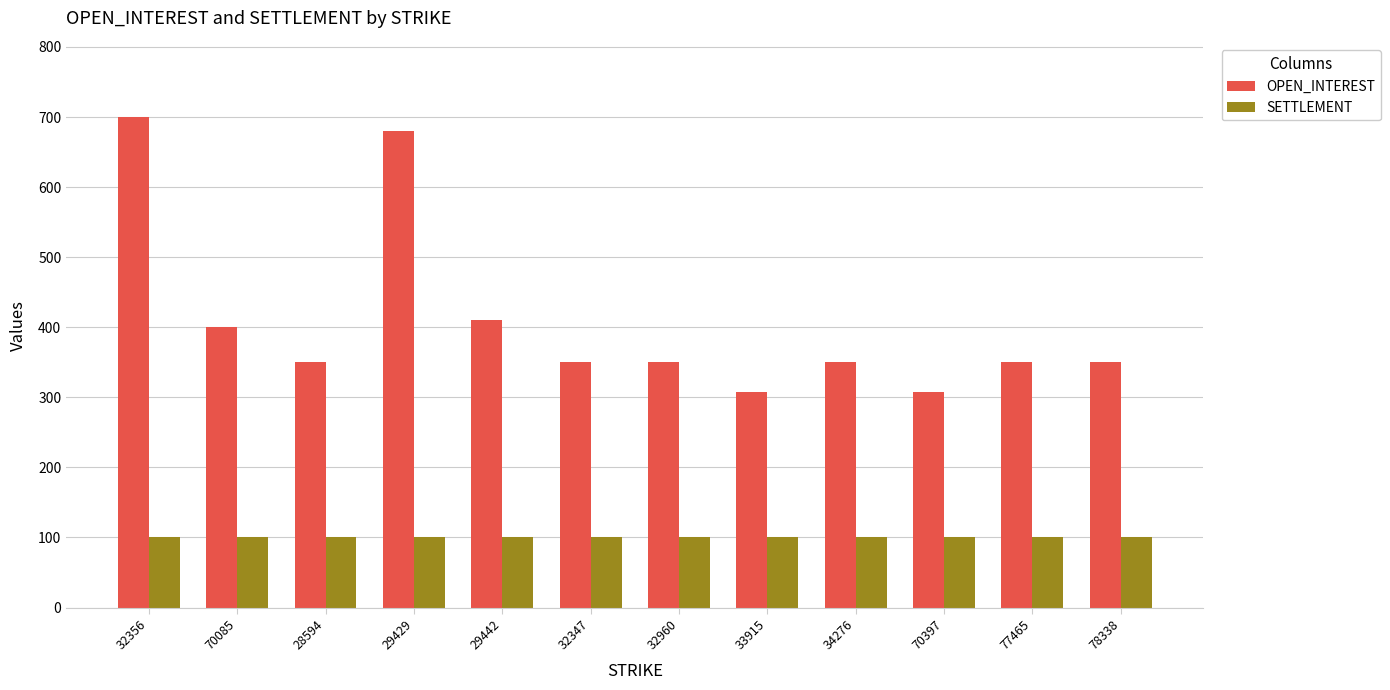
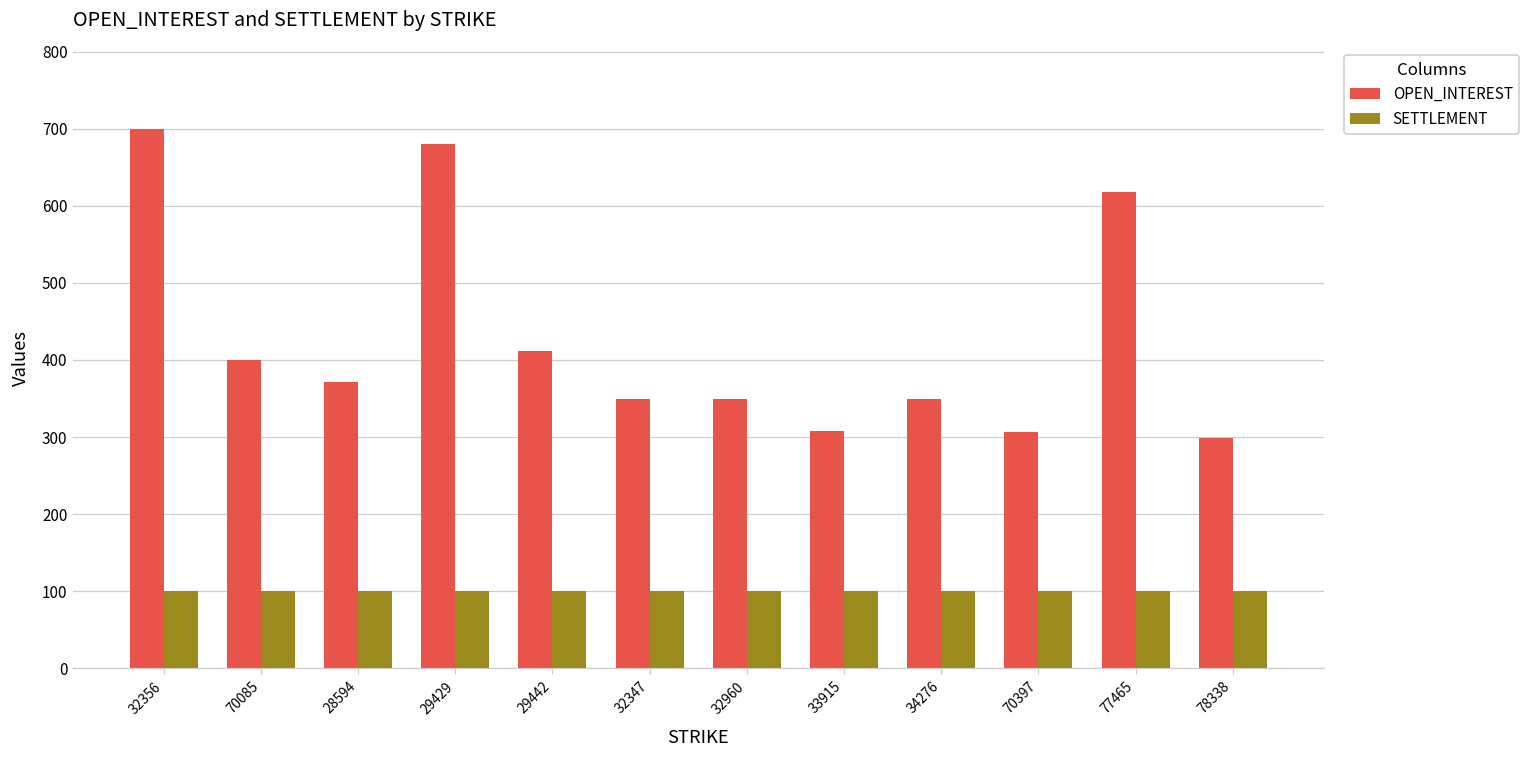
OPEN_INTEREST, 28594: 350 -> 370
OPEN_INTEREST, 77465: 350 -> 620
OPEN_INTEREST, 78338: 350 -> 300
